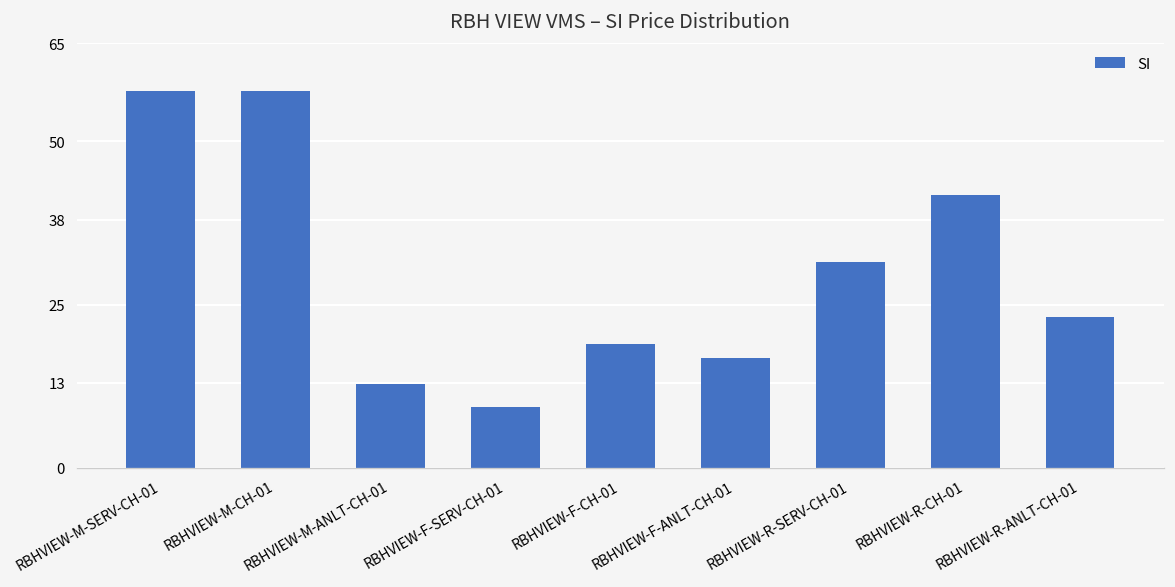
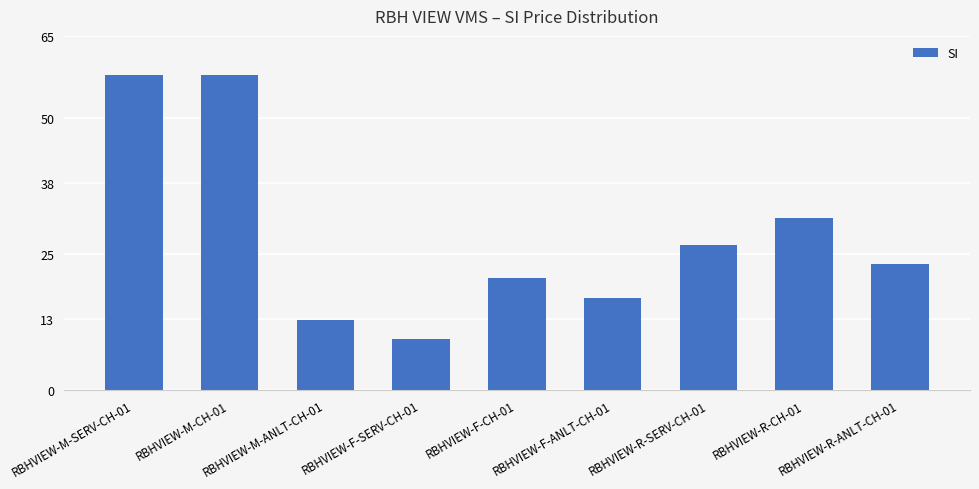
RBHVIEW-F-CH-01: 19 -> 21
RBHVIEW-R-SERV-CH-01: 32 -> 27
RBHVIEW-R-CH-01: 42 -> 32
